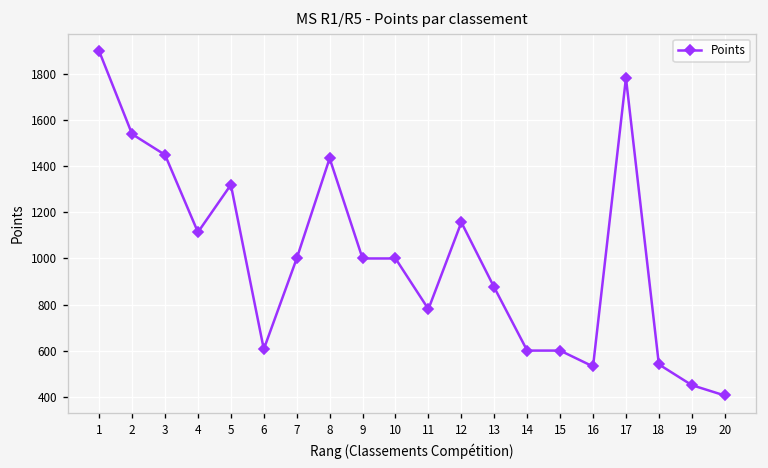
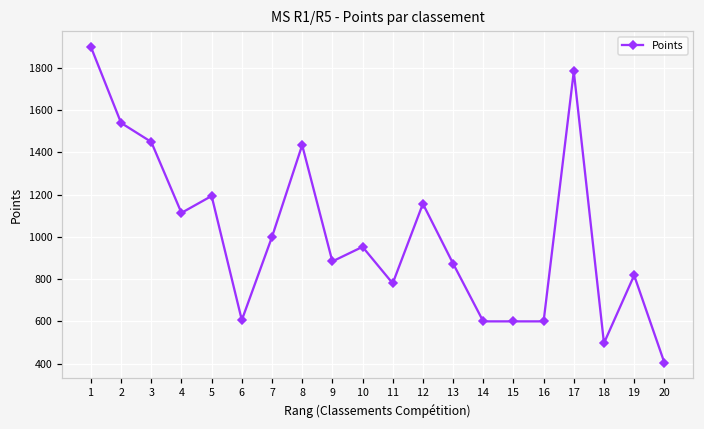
5: 1320 -> 1190
9: 1000 -> 880
10: 1000 -> 950
16: 530 -> 600
18: 540 -> 500
19: 450 -> 820
